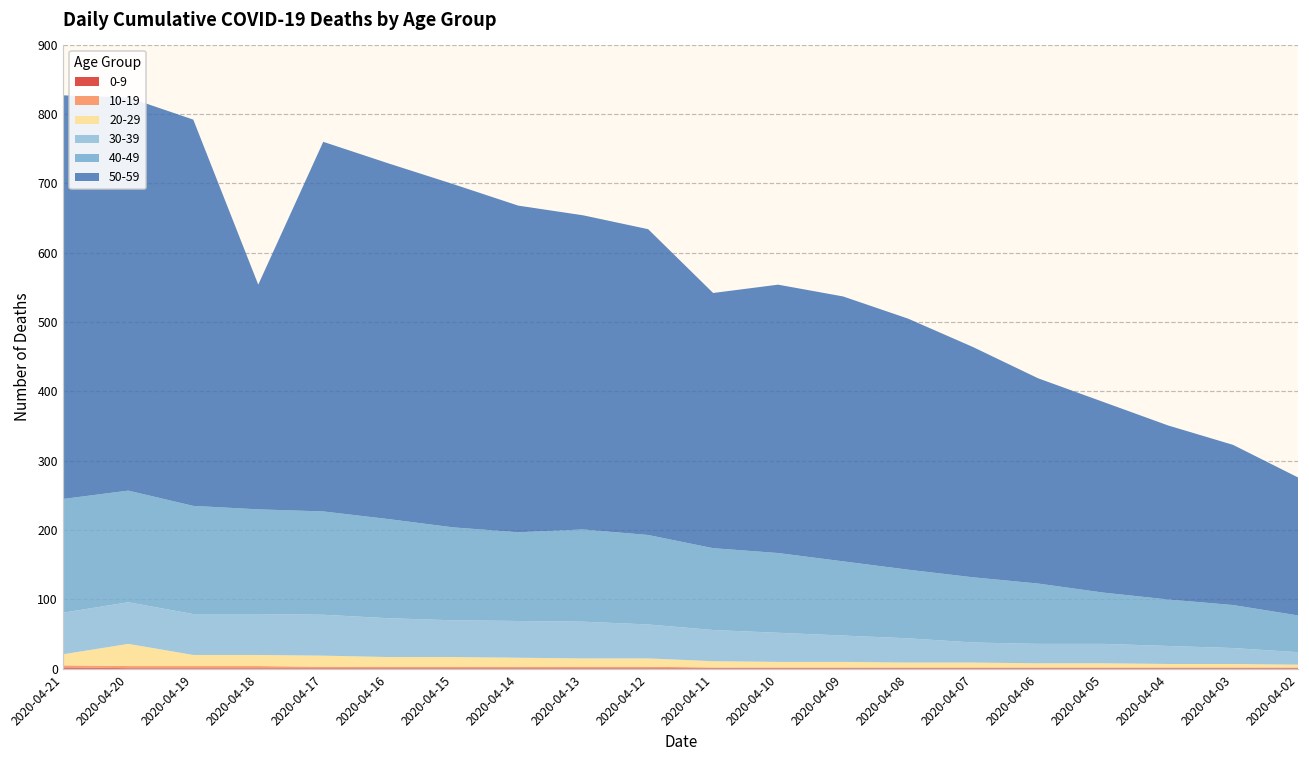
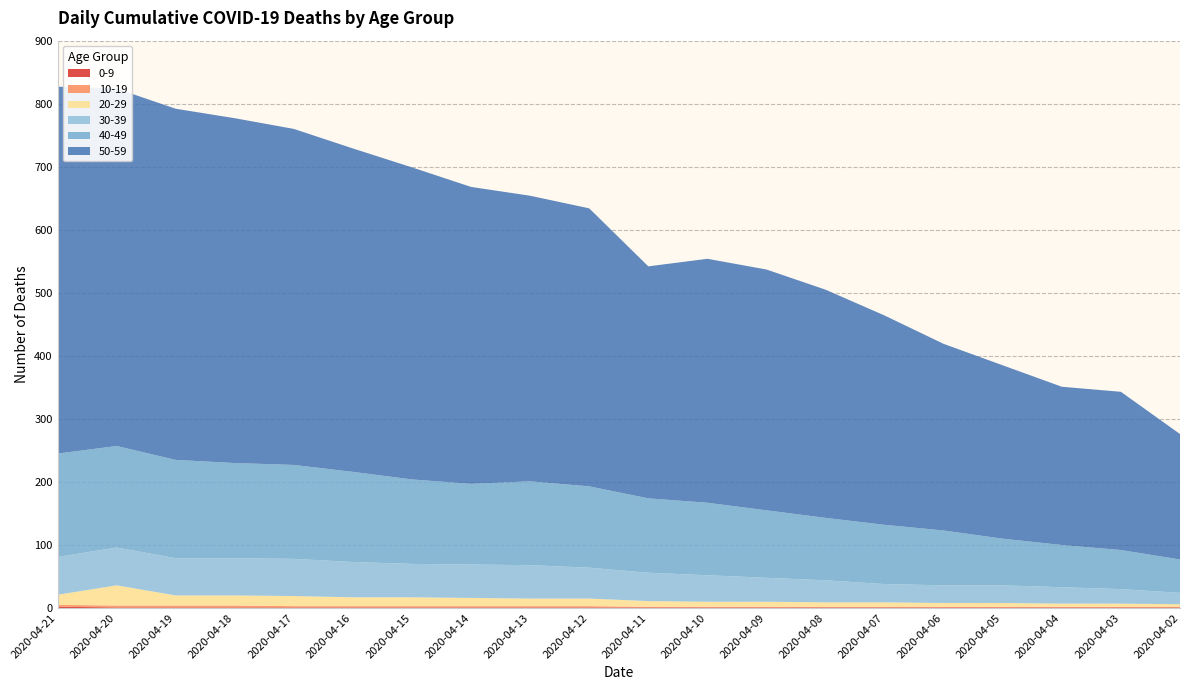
50-59, 2020-04-18: 320 -> 550
50-59, 2020-04-03: 230 -> 250
